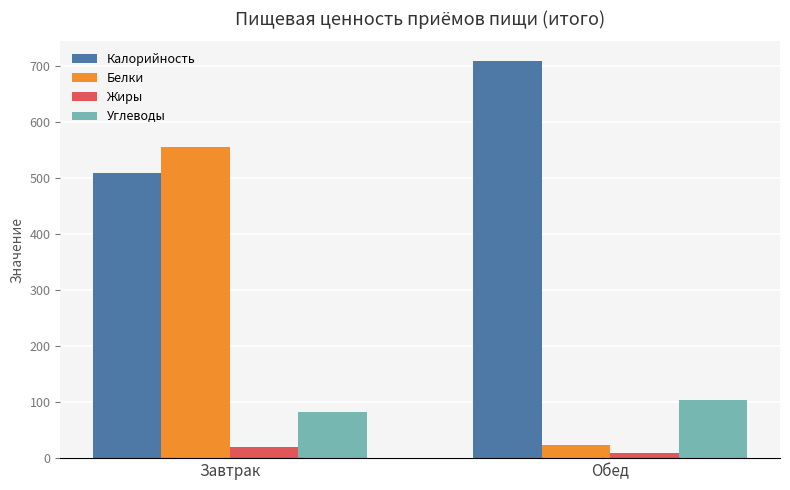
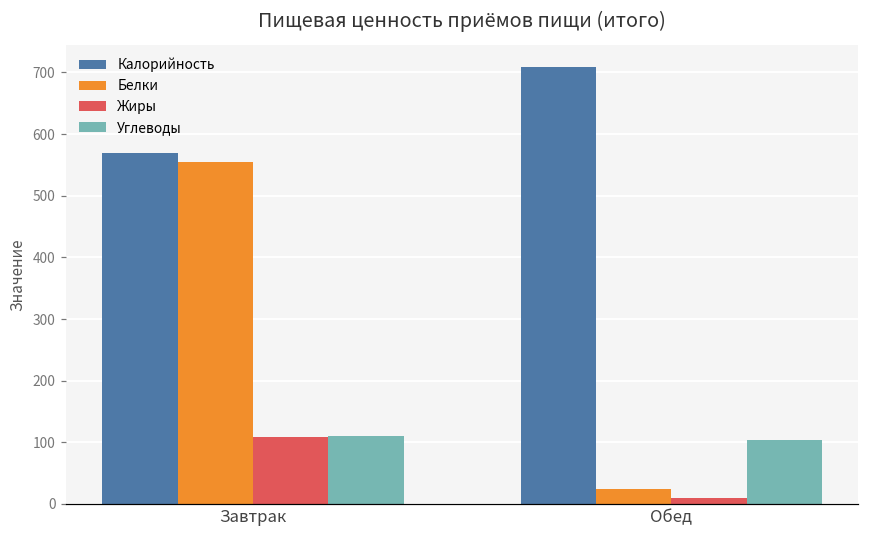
Калорийность, Завтрак: 510 -> 570
Жиры, Завтрак: 20 -> 110
Углеводы, Завтрак: 80 -> 110
